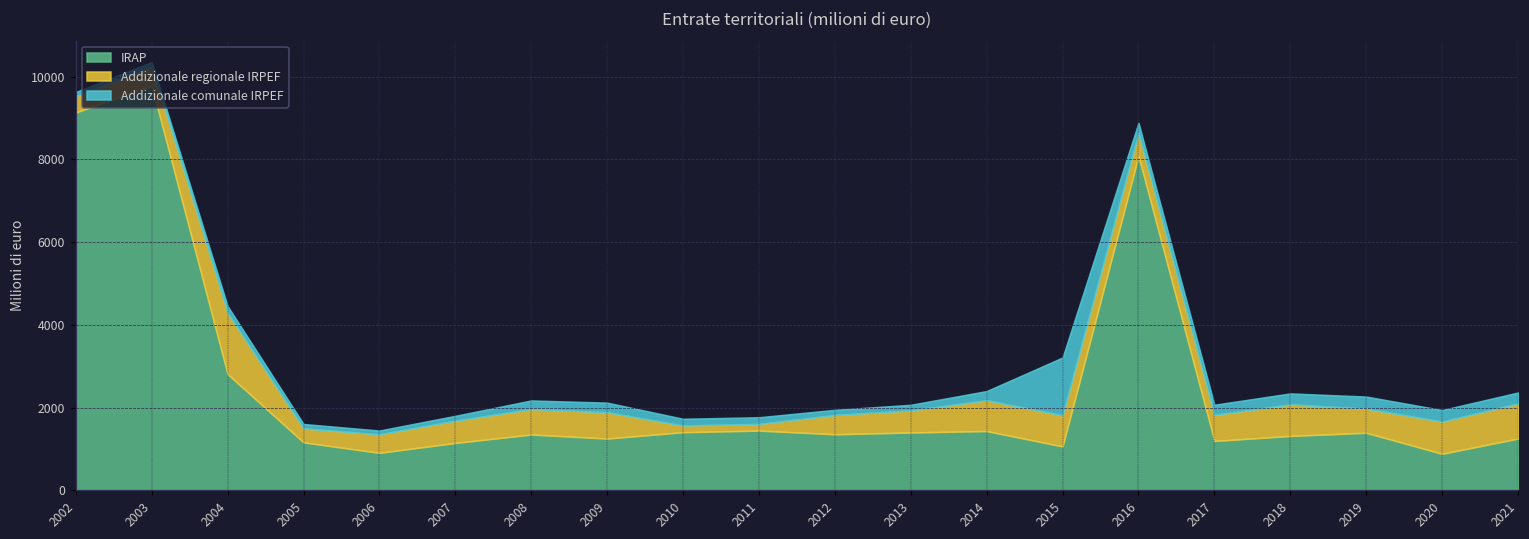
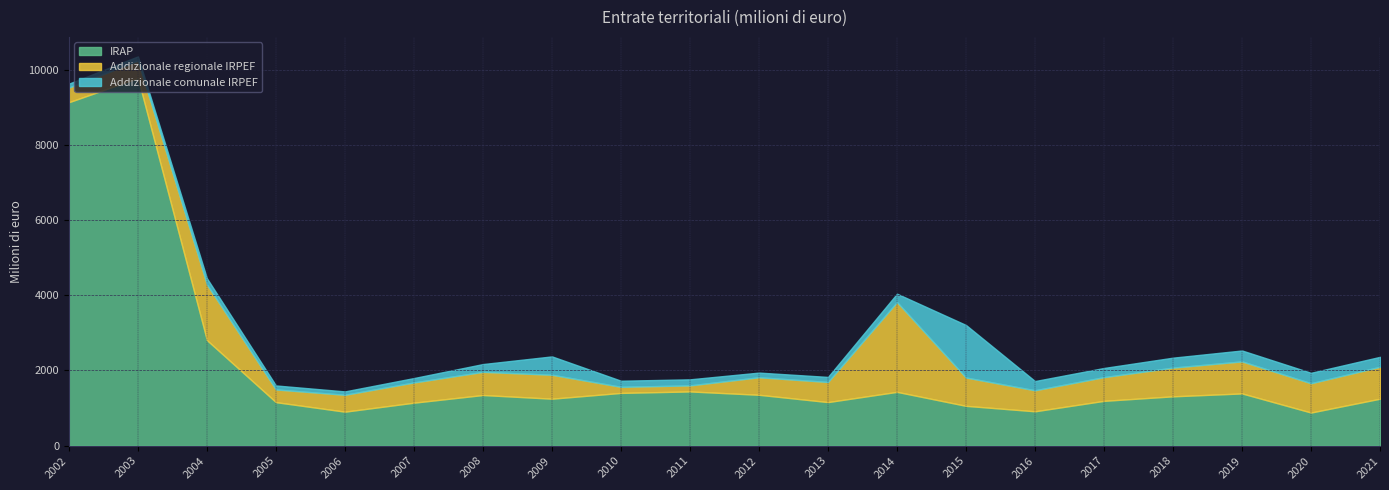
Addizionale comunale IRPEF, 2009: 200 -> 500
IRAP, 2013: 1400 -> 1200
Addizionale regionale IRPEF, 2014: 700 -> 2400
IRAP, 2016: 8100 -> 900
Addizionale regionale IRPEF, 2019: 600 -> 900
